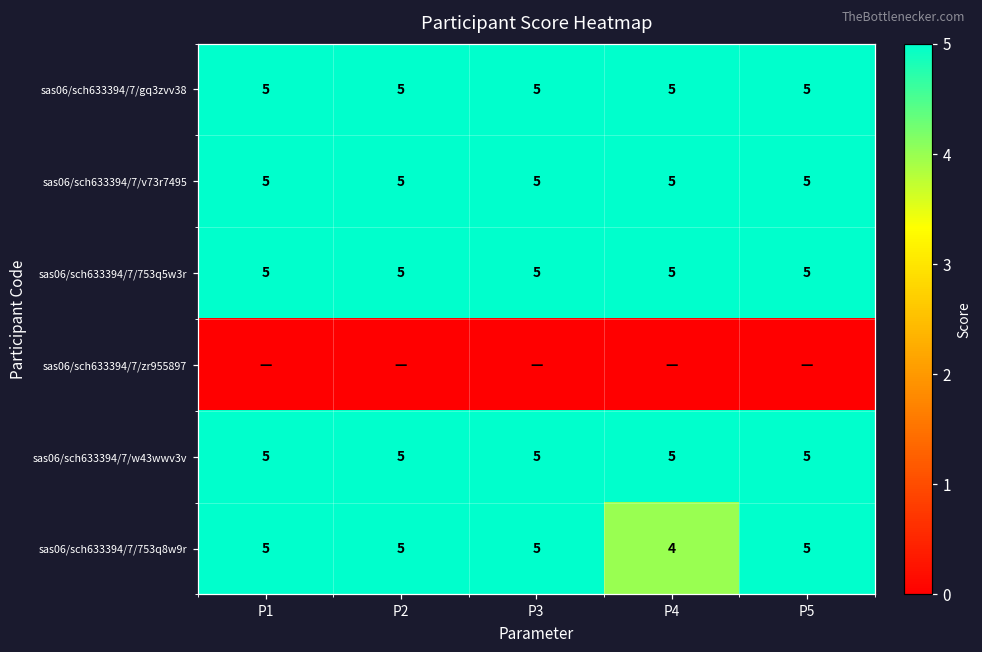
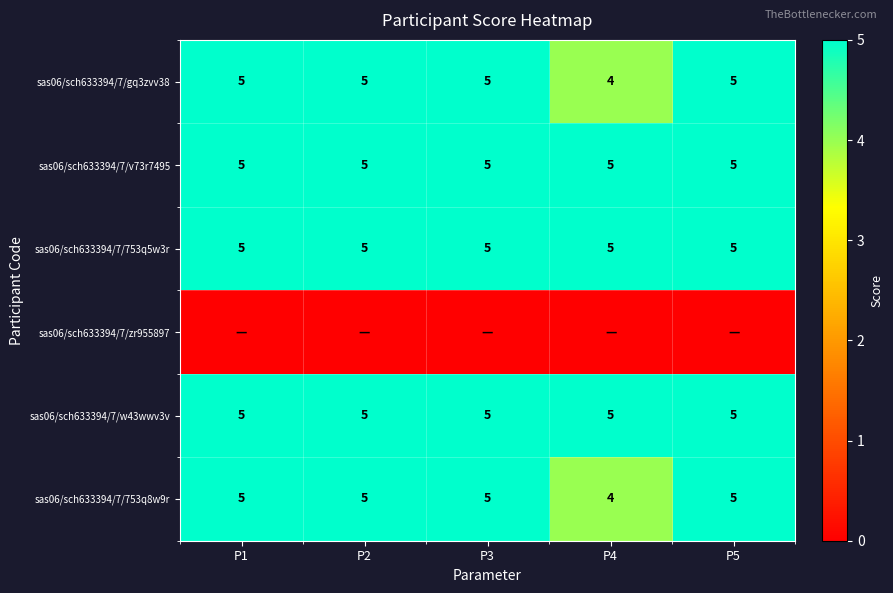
sas06/sch633394/7/gq3zvv38, P4: 5 -> 4
